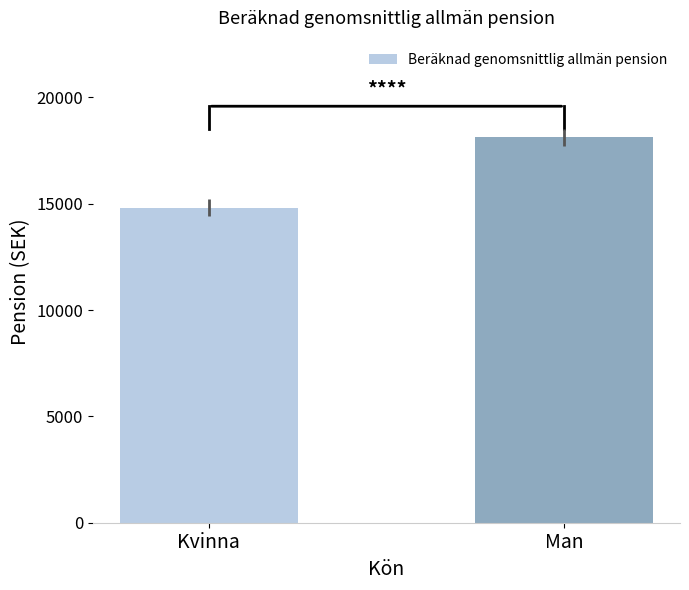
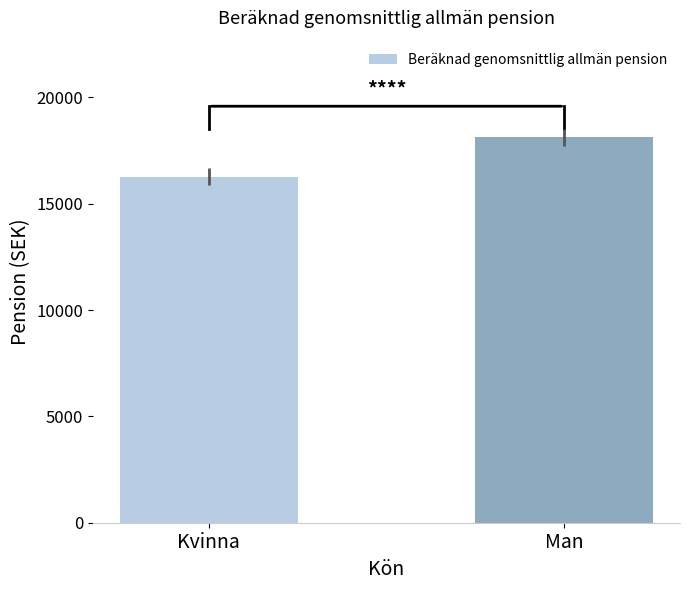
Beräknad genomsnittlig allmän pension, Kvinna: 14800 -> 16300
